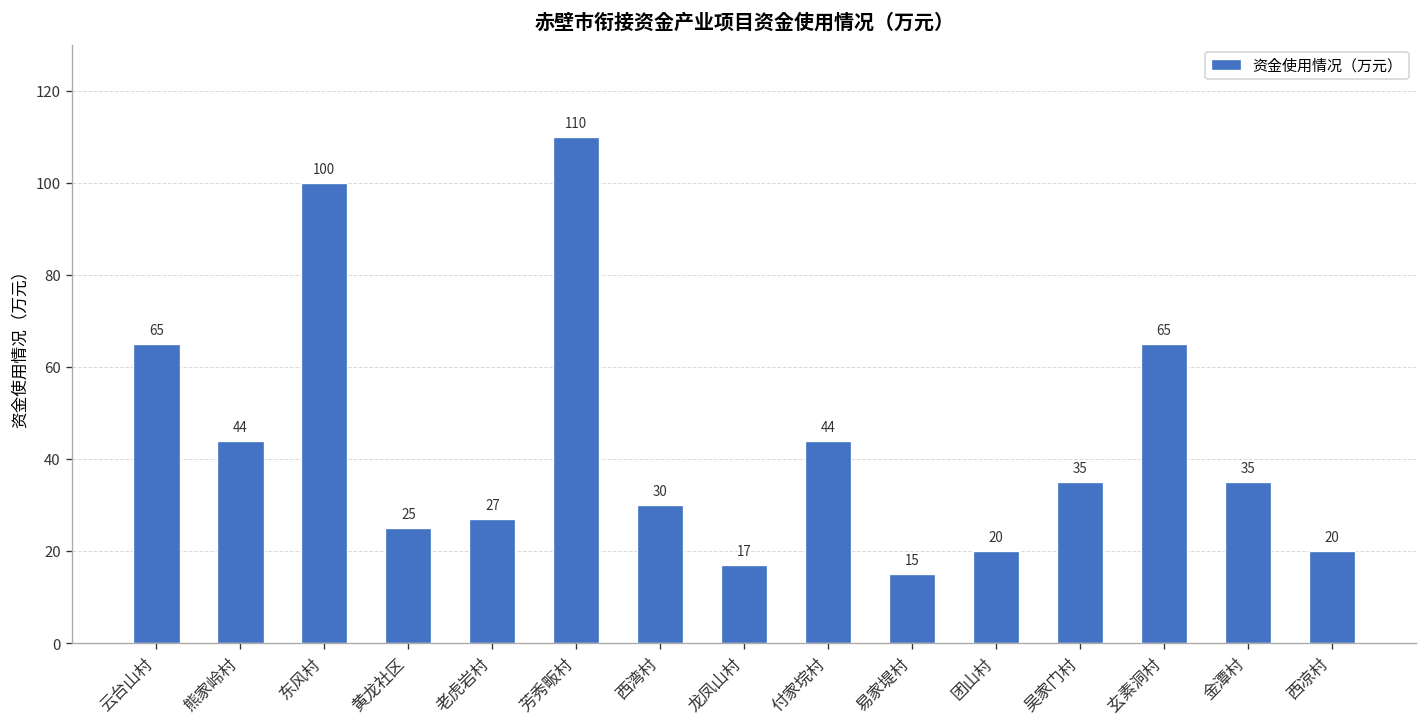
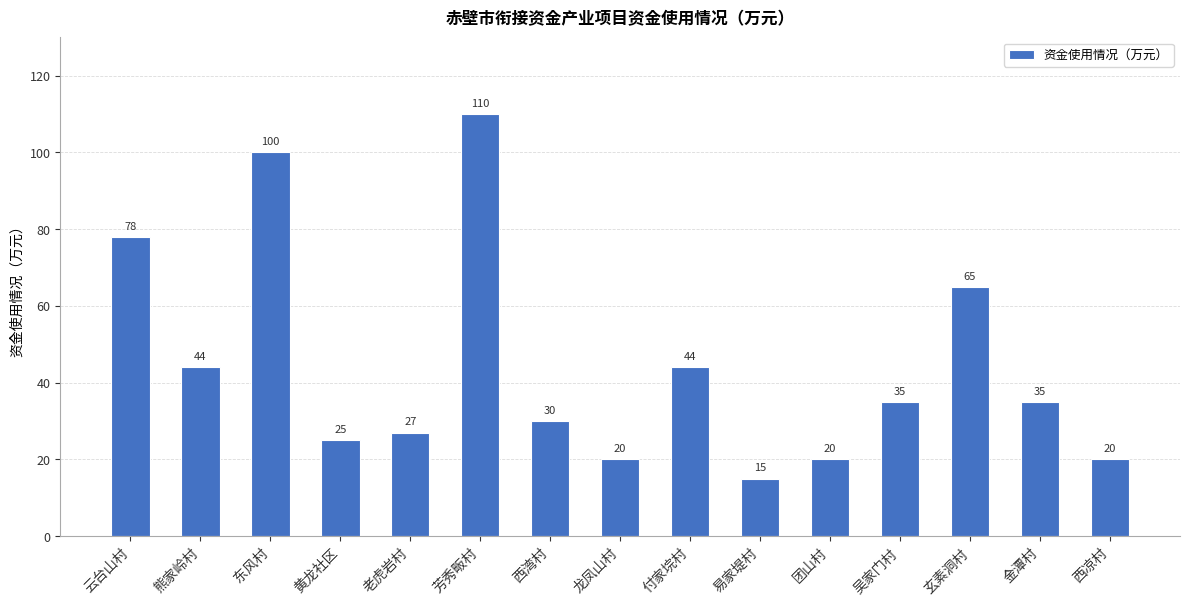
云台山村: 65 -> 78
龙凤山村: 17 -> 20
